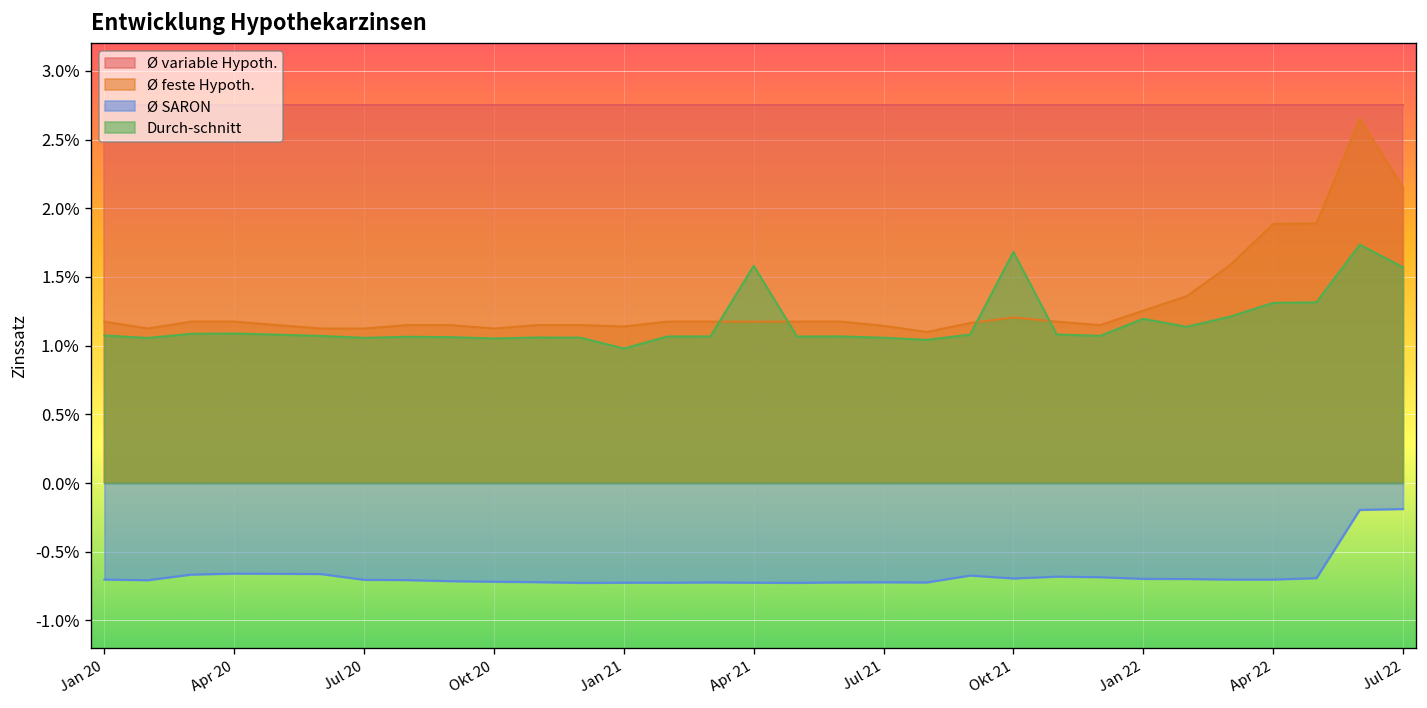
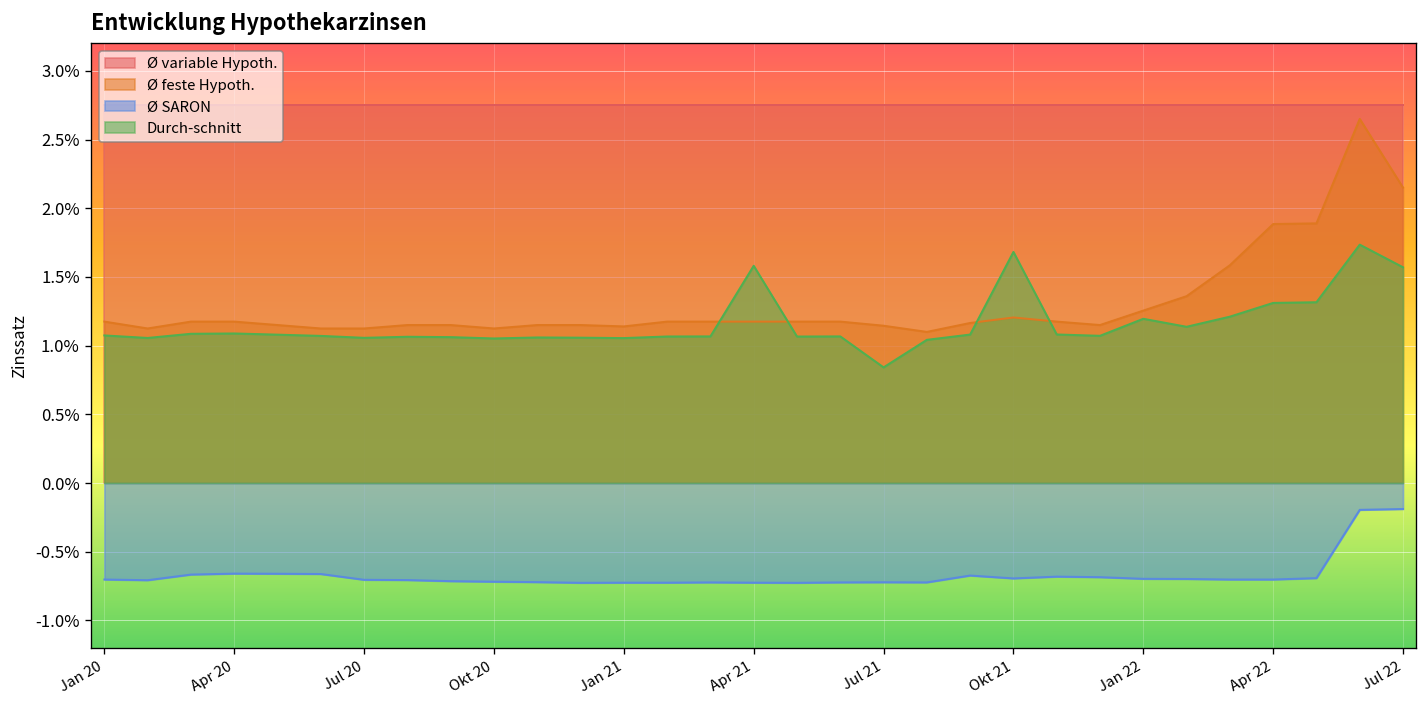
Durch-schnitt, Jan 21: 0.98% -> 1.06%
Durch-schnitt, Jul 21: 1.06% -> 0.84%
